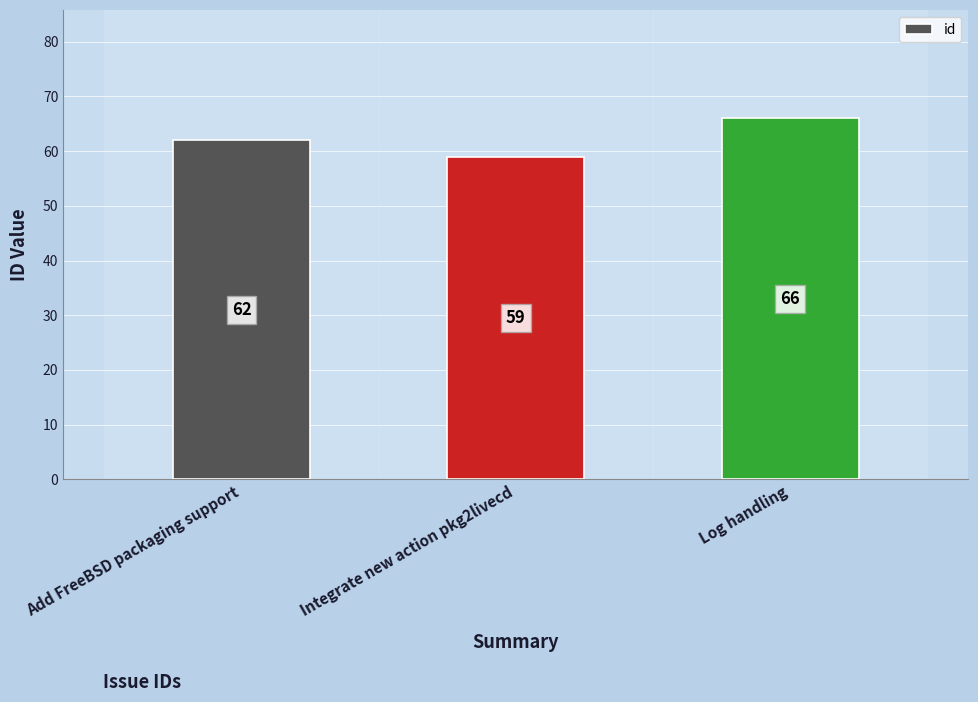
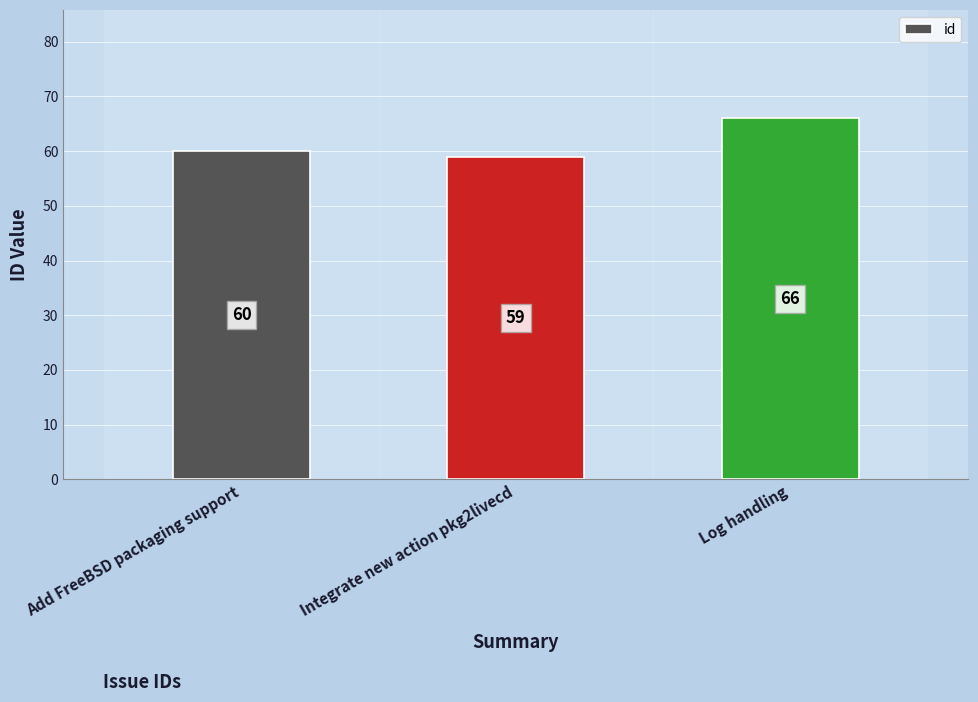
Add FreeBSD packaging support: 62 -> 60
